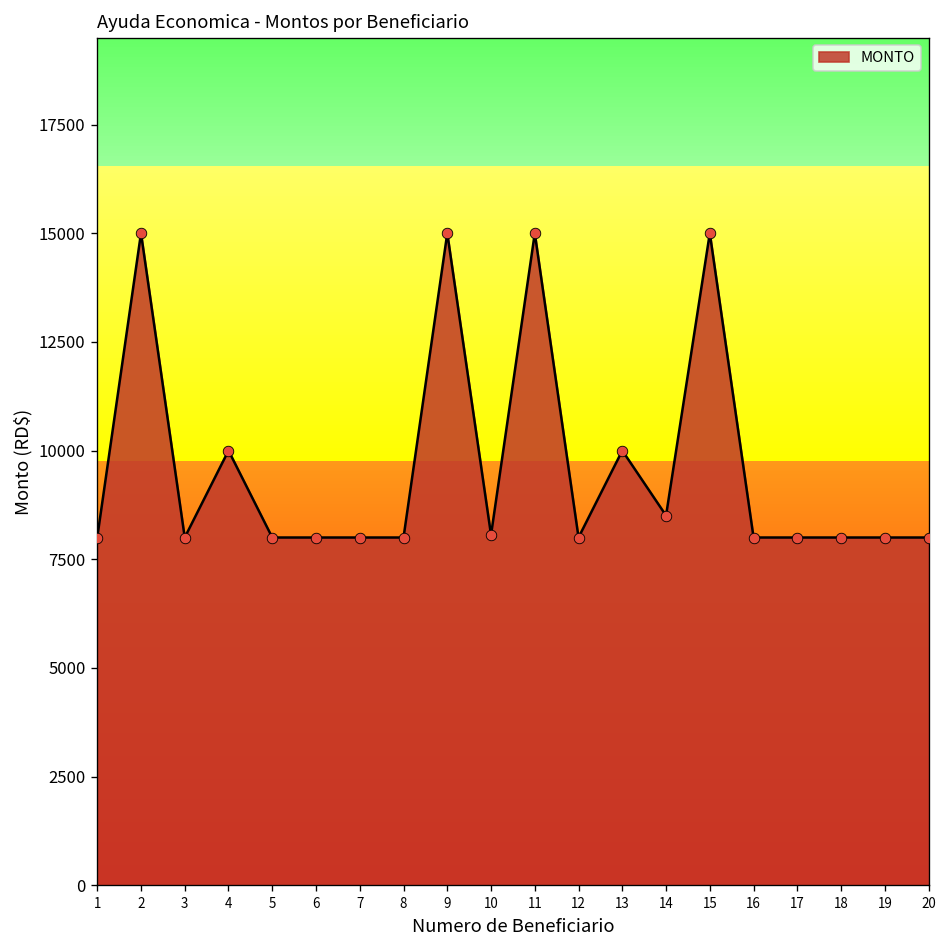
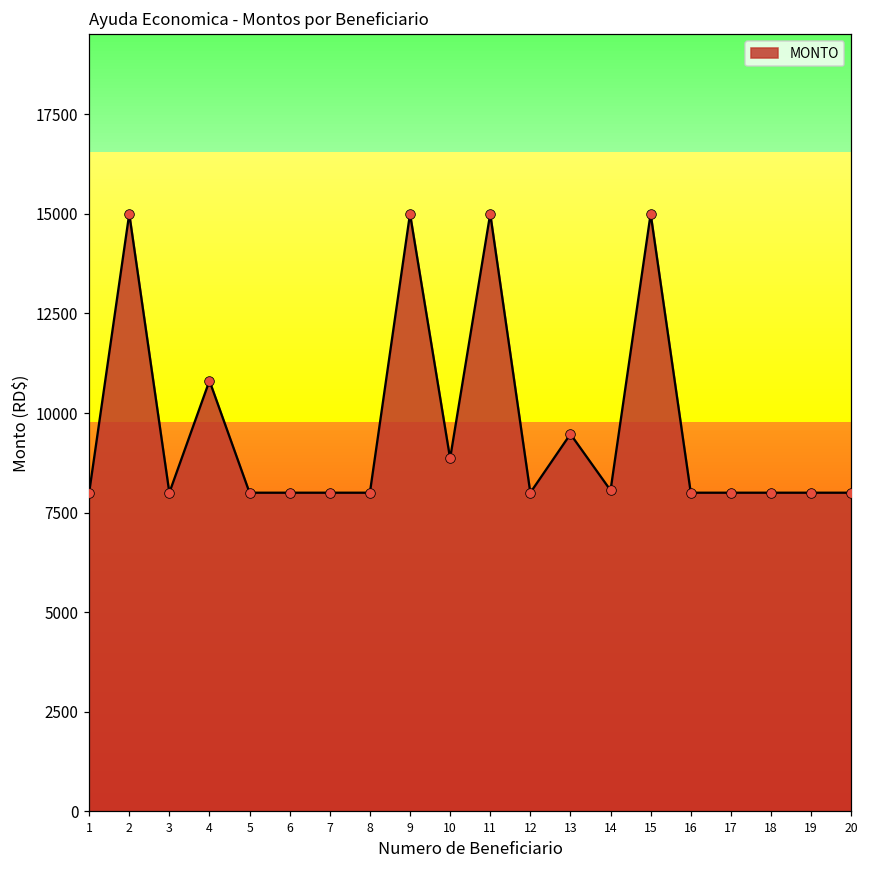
4: 10000 -> 10800
10: 8100 -> 8900
13: 10000 -> 9500
14: 8500 -> 8100
